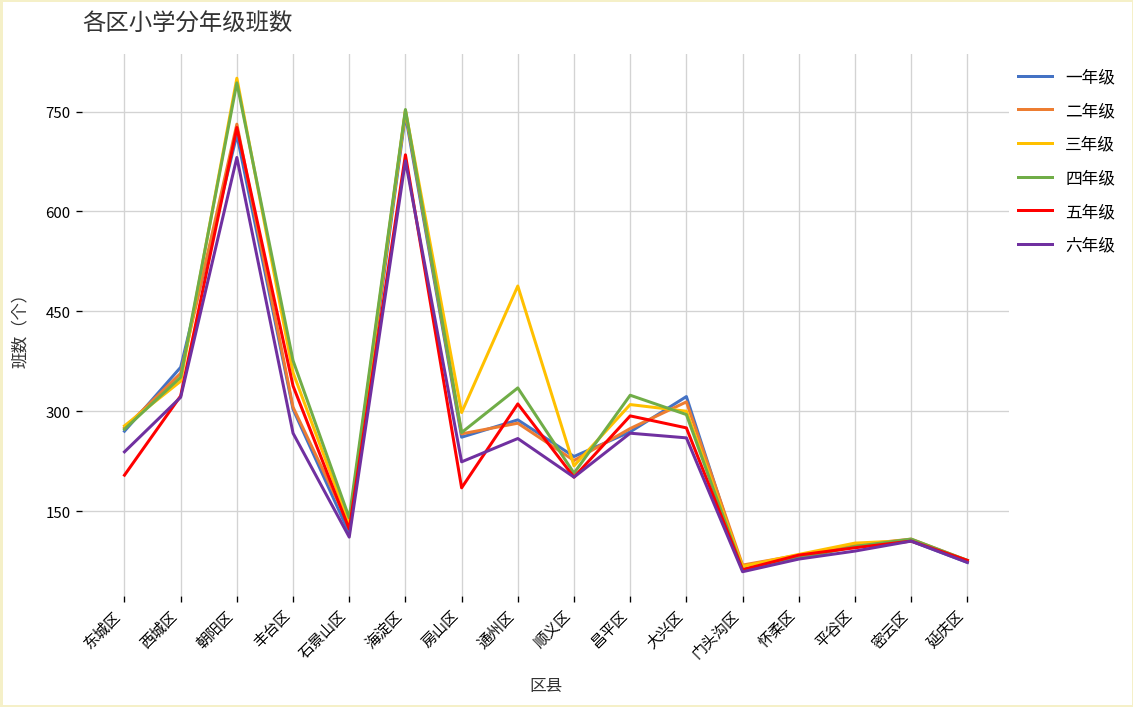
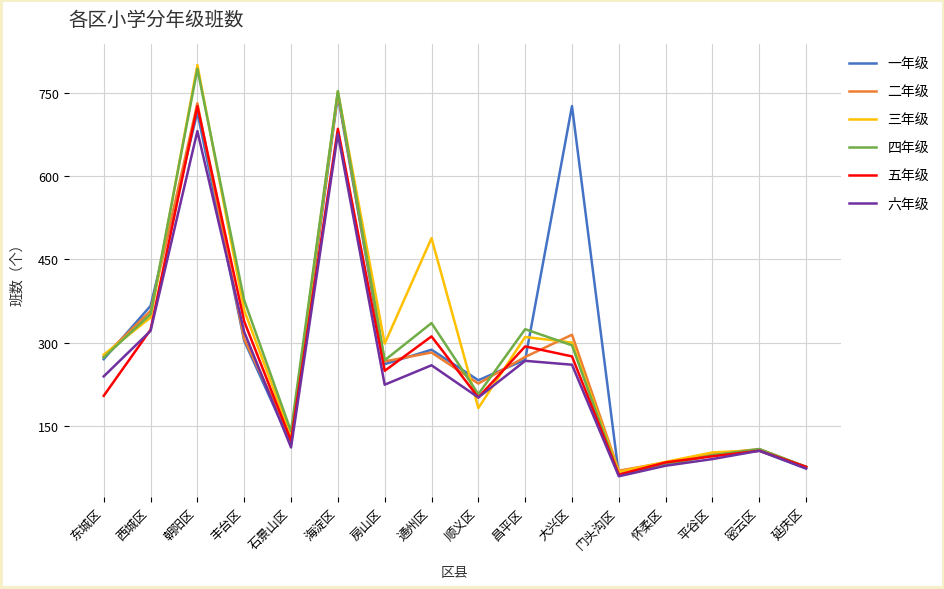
六年级, 丰台区: 270 -> 320
五年级, 房山区: 190 -> 250
三年级, 顺义区: 220 -> 180
一年级, 大兴区: 320 -> 730
